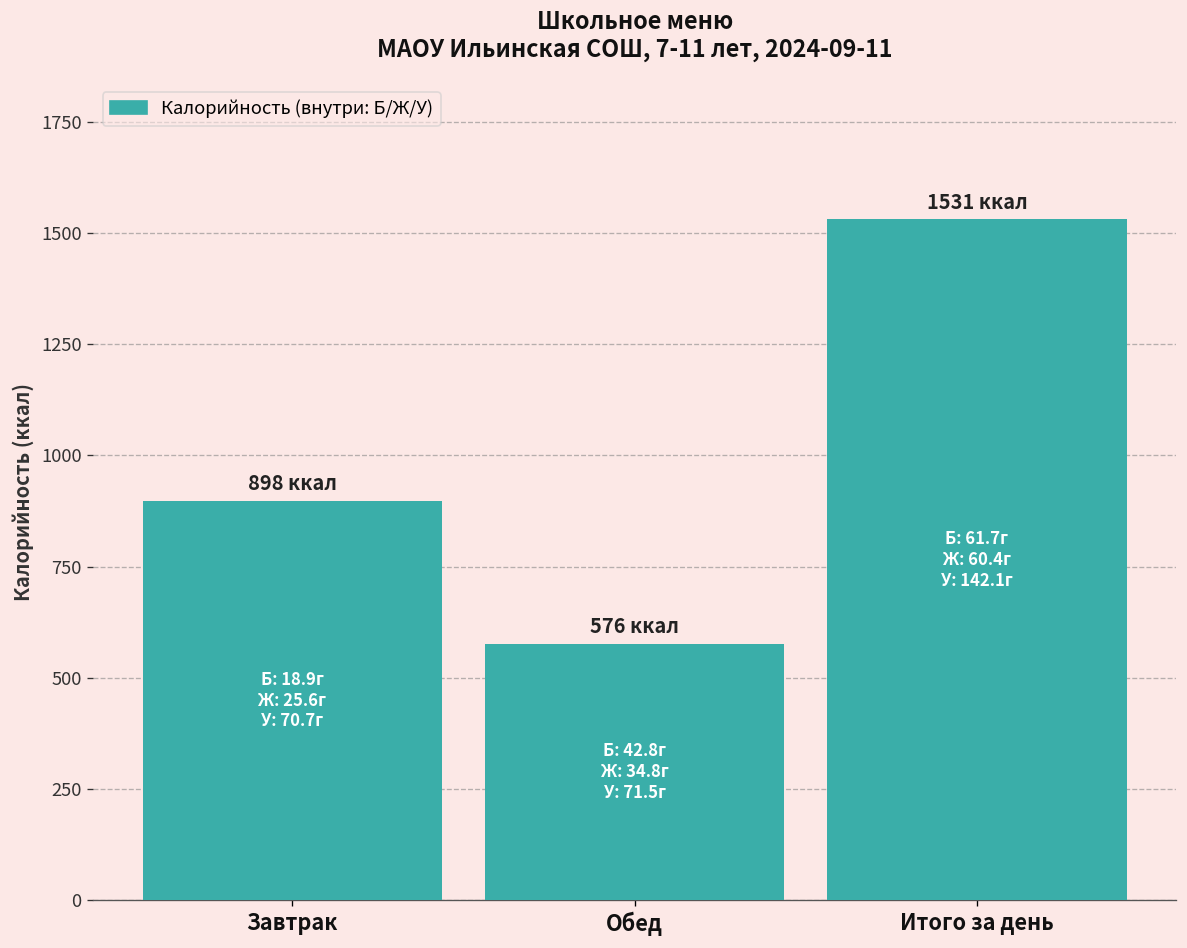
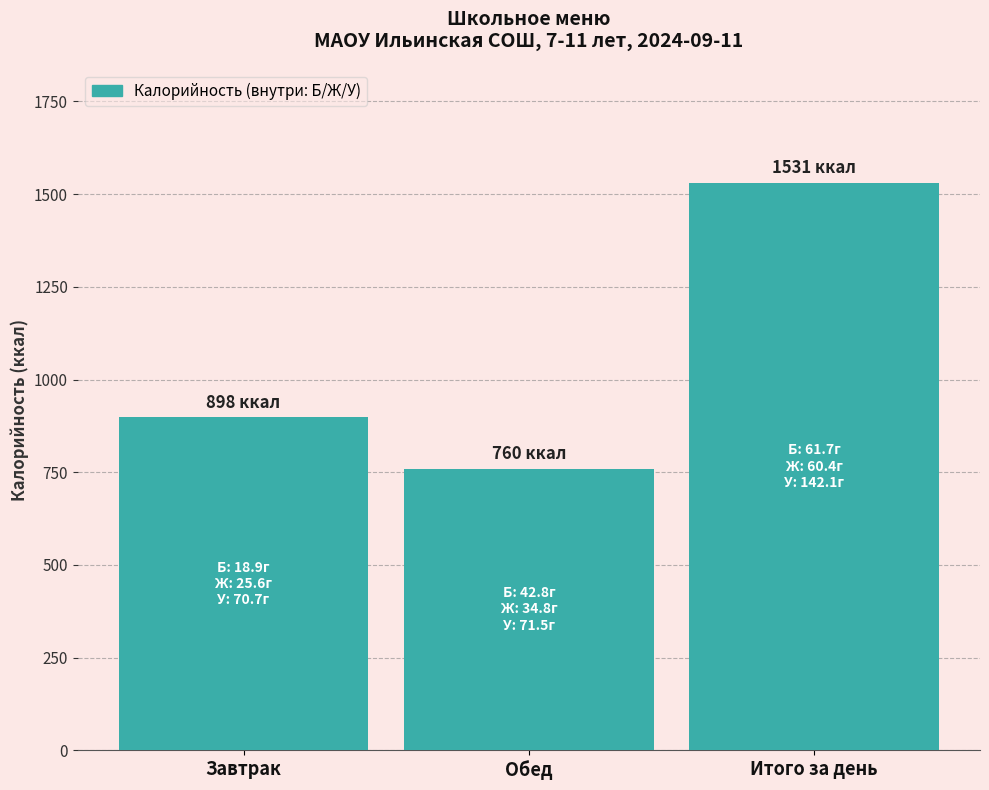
Обед: 576 -> 760
